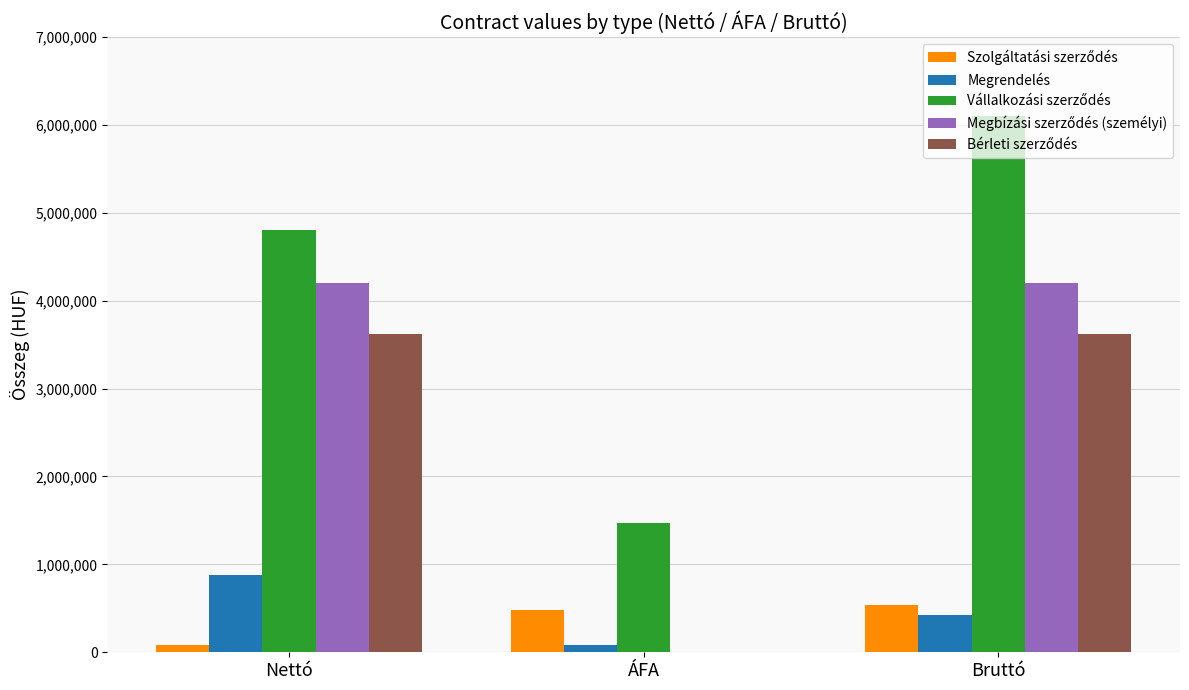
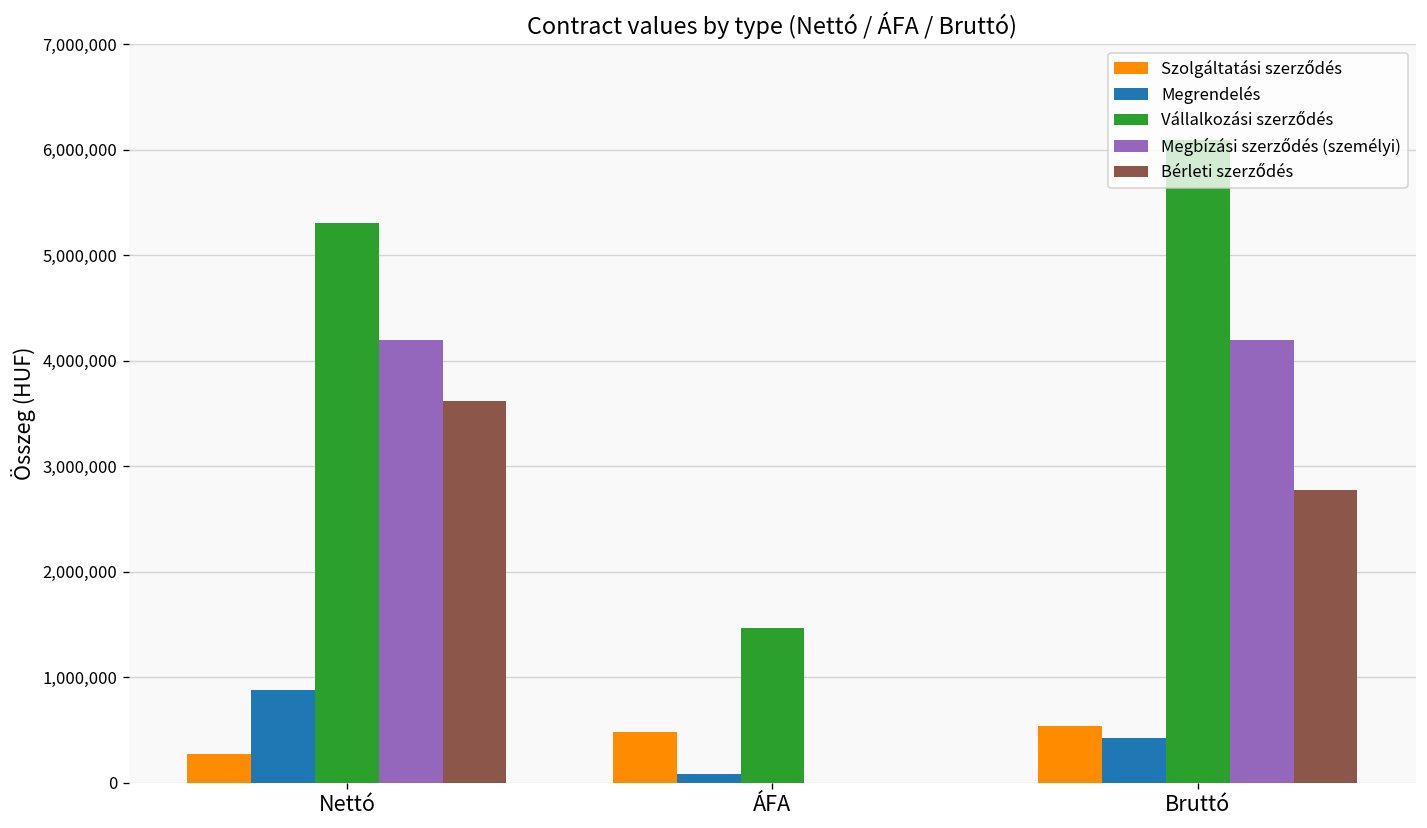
Szolgáltatási szerződés, Nettó: 100,000 -> 300,000
Vállalkozási szerződés, Nettó: 4,800,000 -> 5,300,000
Bérleti szerződés, Bruttó: 3,600,000 -> 2,800,000
